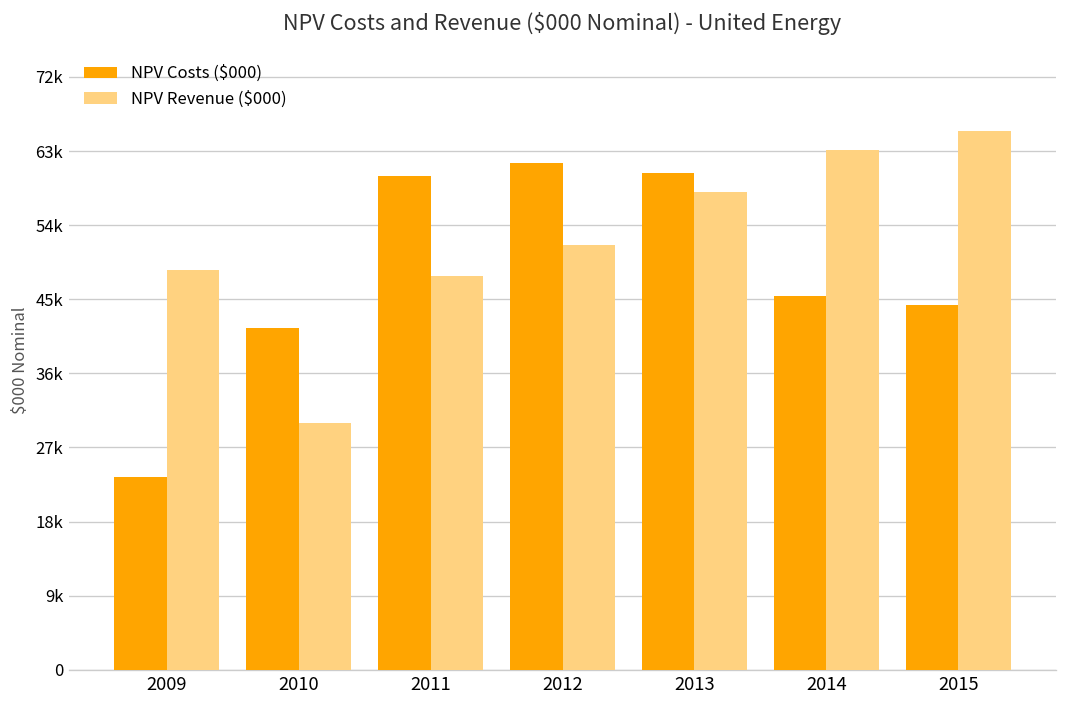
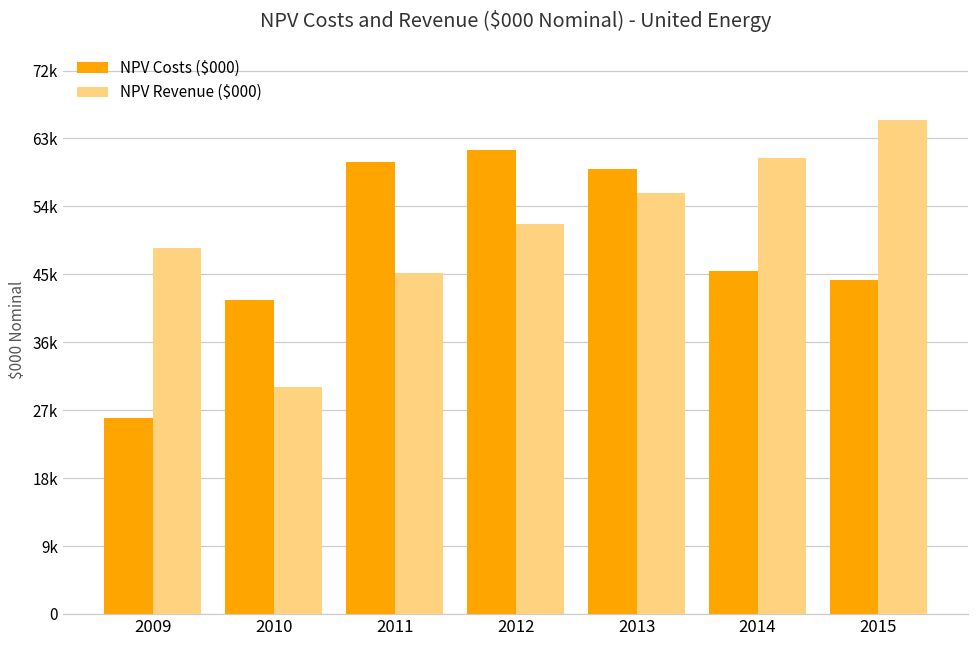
NPV Costs ($000), 2009: 24000 -> 26000
NPV Revenue ($000), 2011: 48000 -> 46000
NPV Costs ($000), 2013: 61000 -> 60000
NPV Revenue ($000), 2013: 59000 -> 56000
NPV Revenue ($000), 2014: 64000 -> 61000
